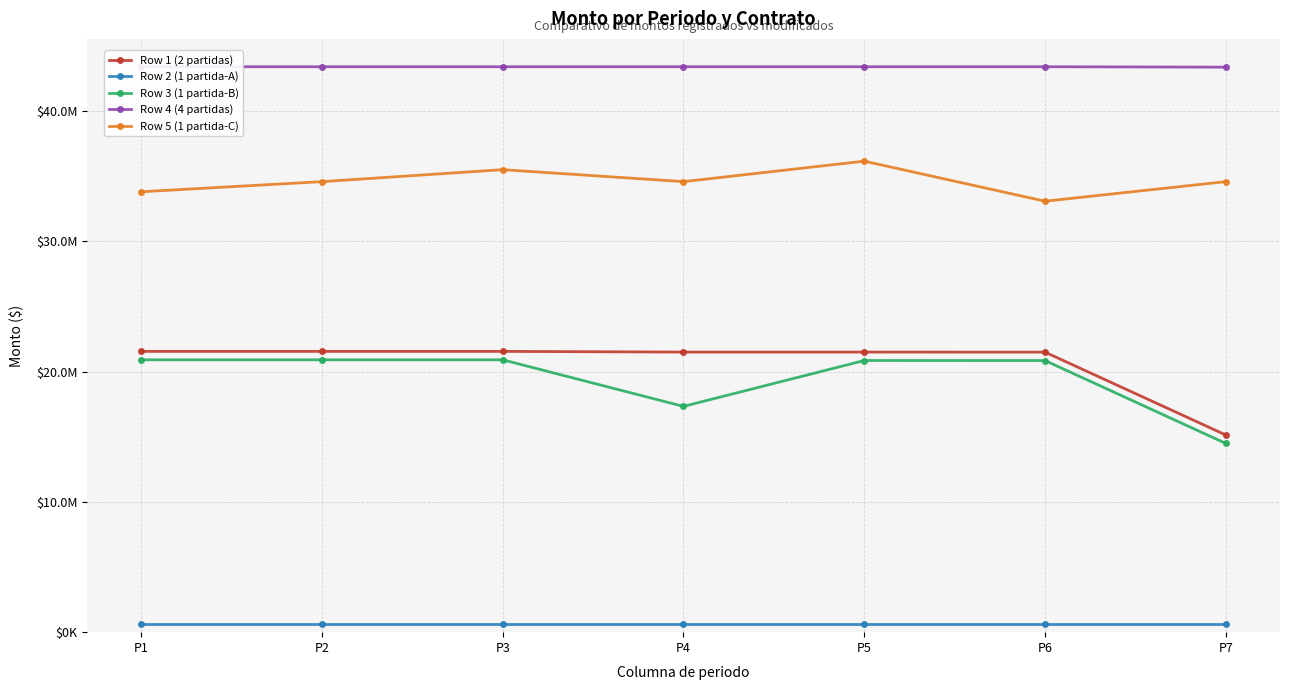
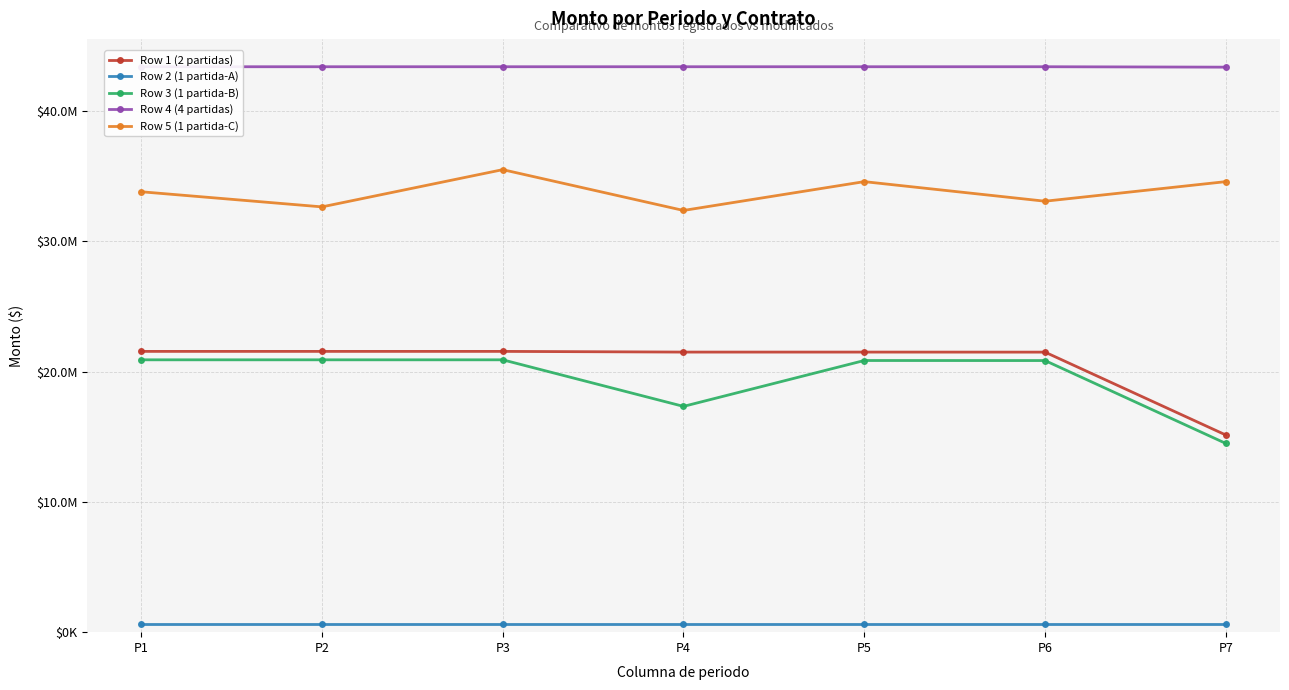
Row 5 (1 partida-C), P2: $34600000 -> $32700000
Row 5 (1 partida-C), P4: $34600000 -> $32400000
Row 5 (1 partida-C), P5: $36200000 -> $34600000
